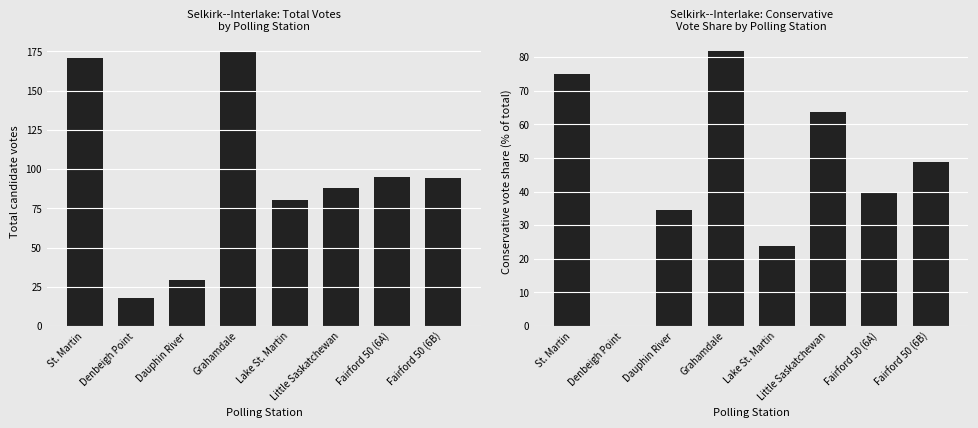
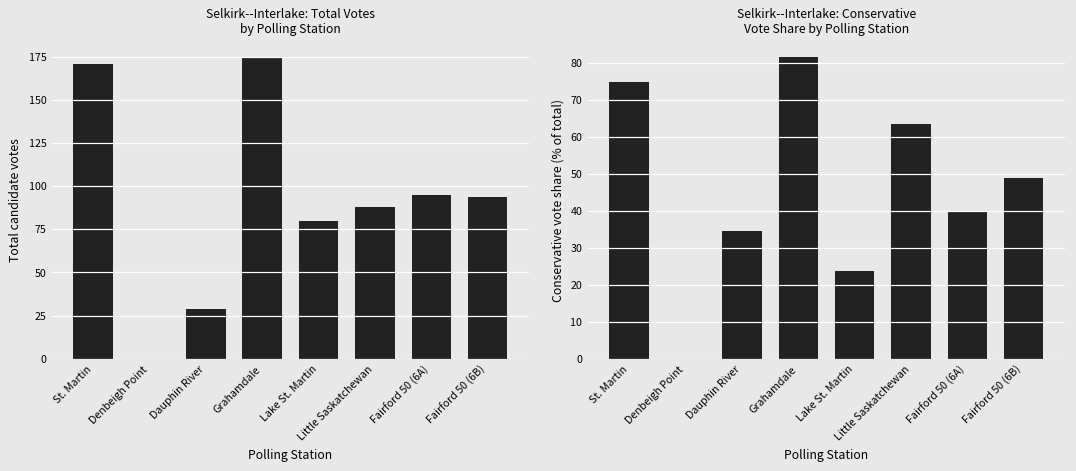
Selkirk--Interlake: Total Votes by Polling Station, Denbeigh Point: 18 -> 0
